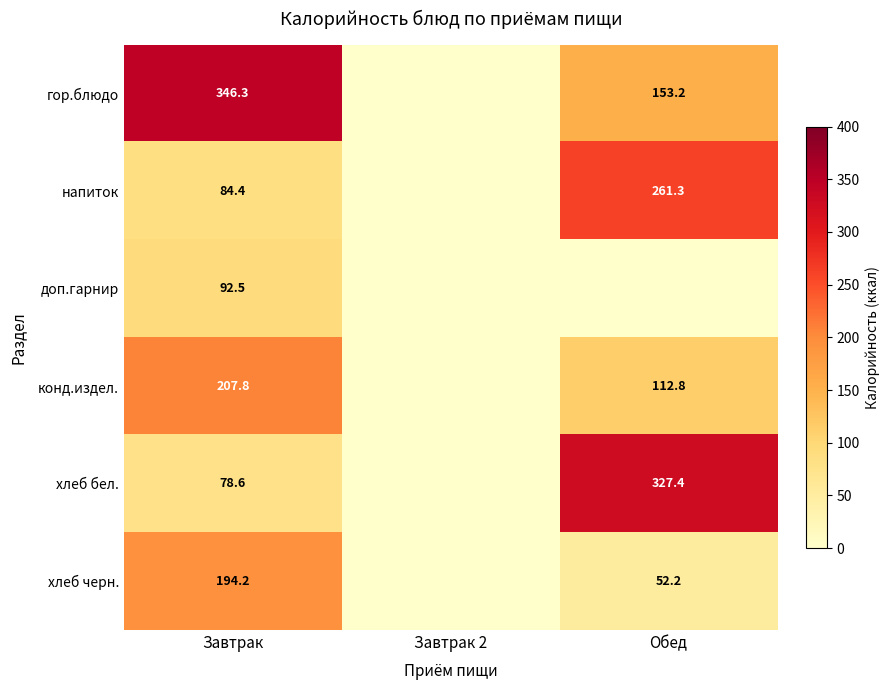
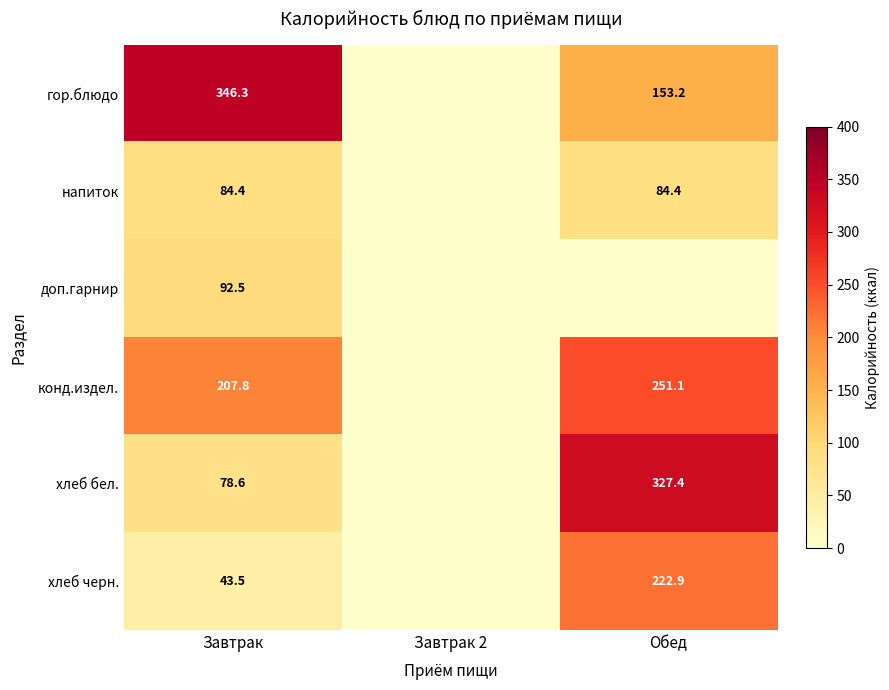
напиток, Обед: 261.3 -> 84.4
конд.издел., Обед: 112.8 -> 251.1
хлеб черн., Завтрак: 194.2 -> 43.5
хлеб черн., Обед: 52.2 -> 222.9
